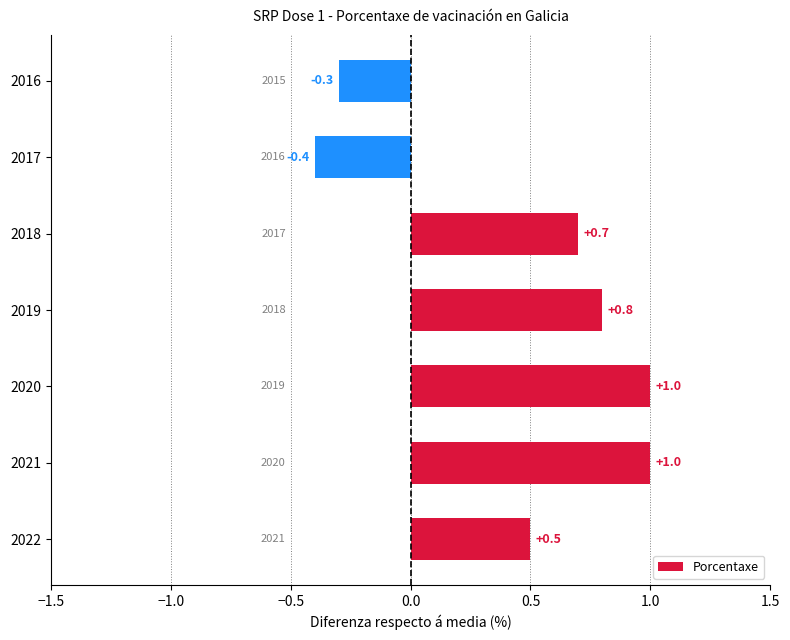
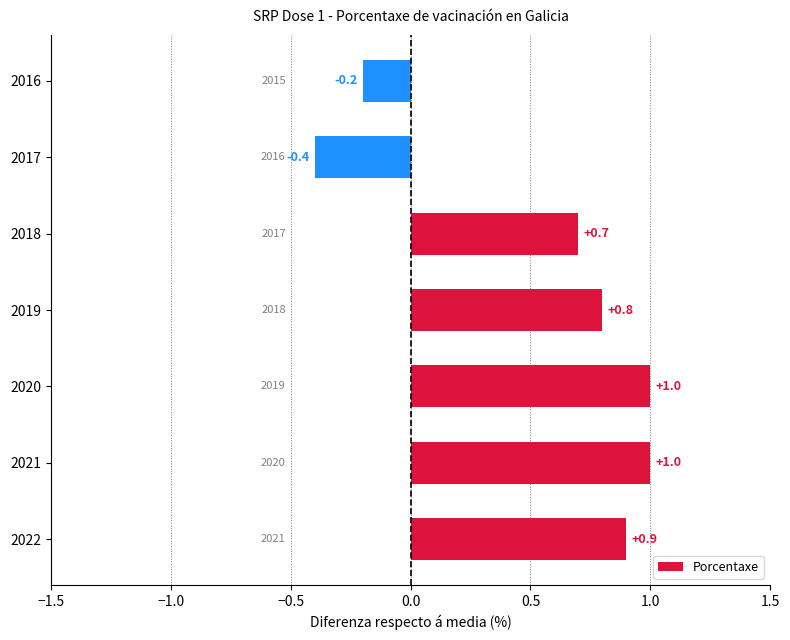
2016: -0.3 -> -0.2
2022: +0.5 -> +0.9
